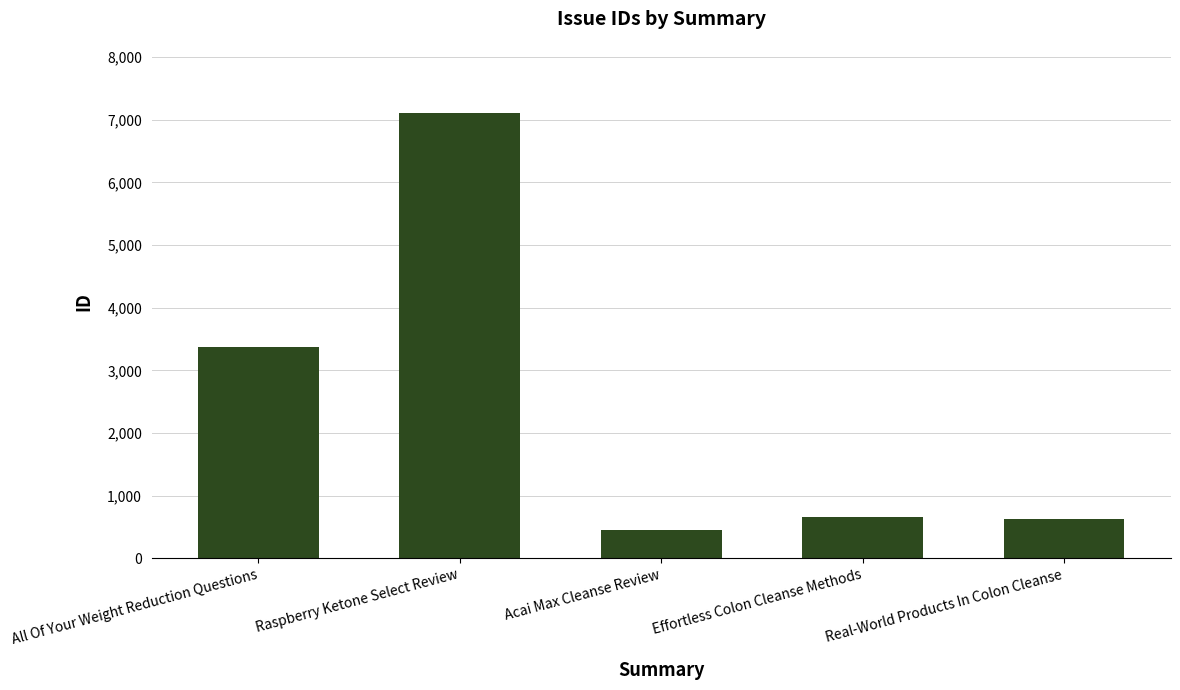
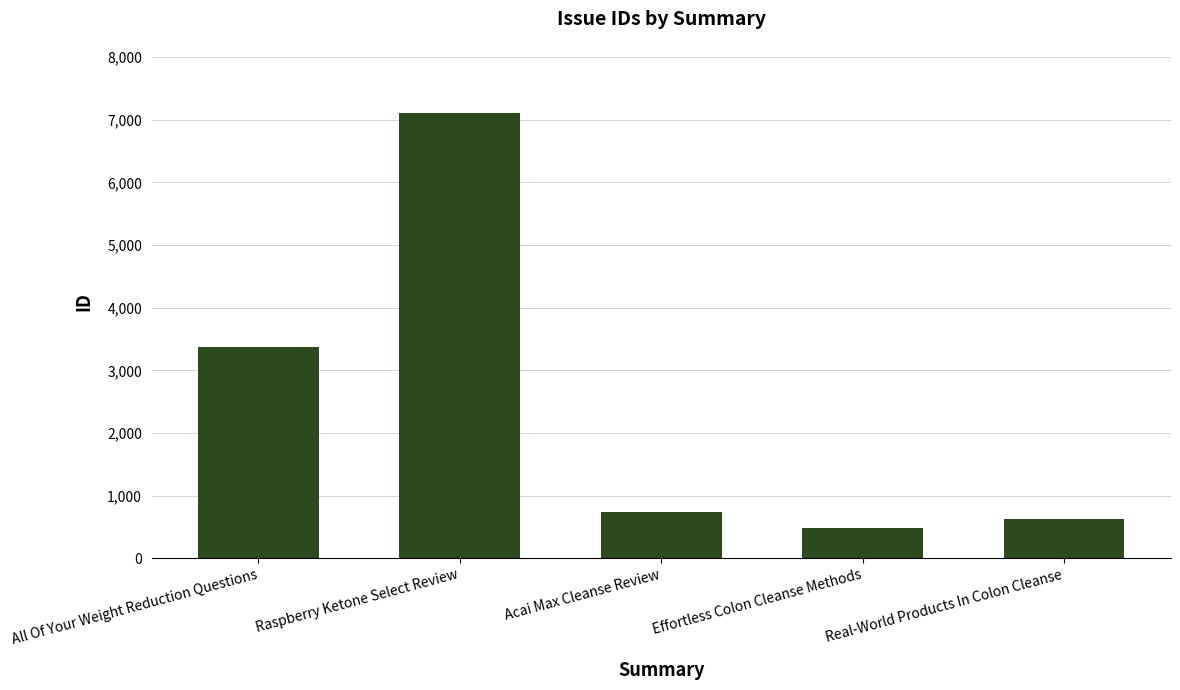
Acai Max Cleanse Review: 400 -> 700
Effortless Colon Cleanse Methods: 700 -> 500
